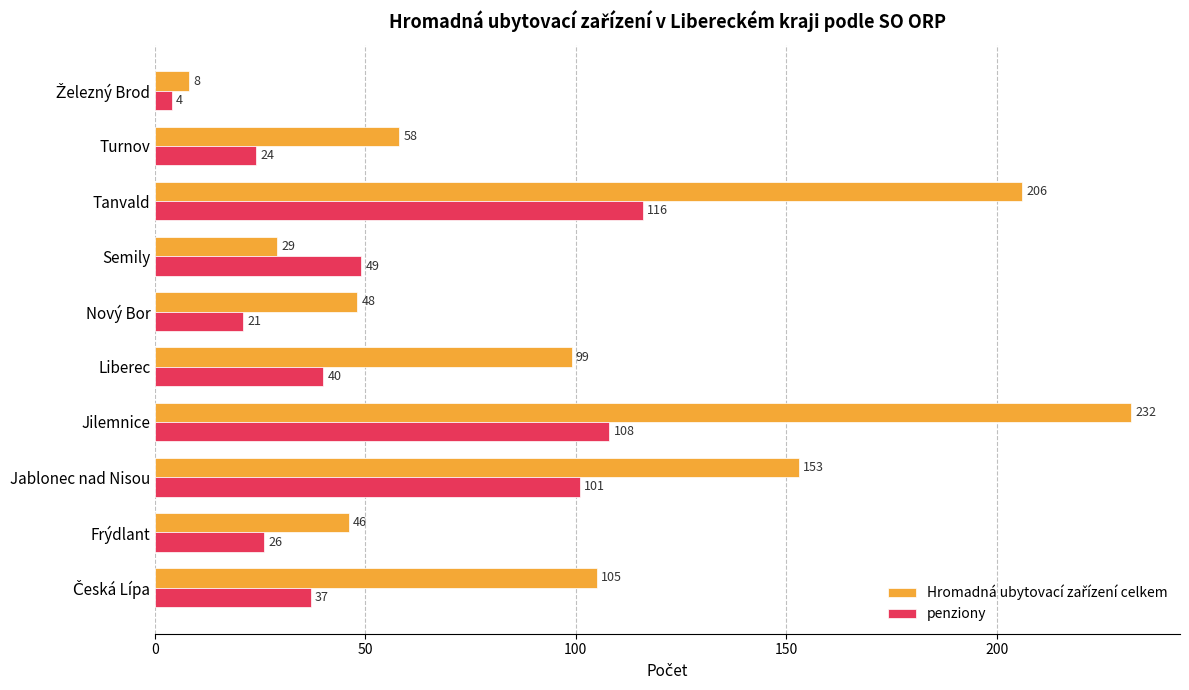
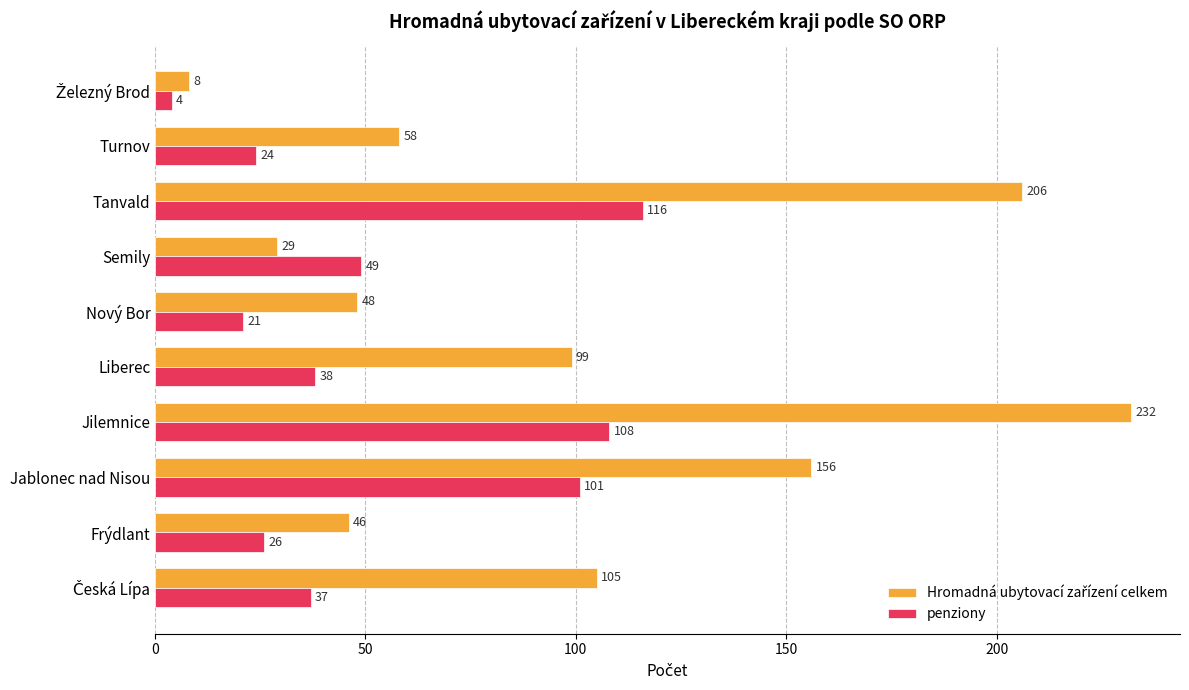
penziony, Liberec: 40 -> 38
Hromadná ubytovací zařízení celkem, Jablonec nad Nisou: 153 -> 156
